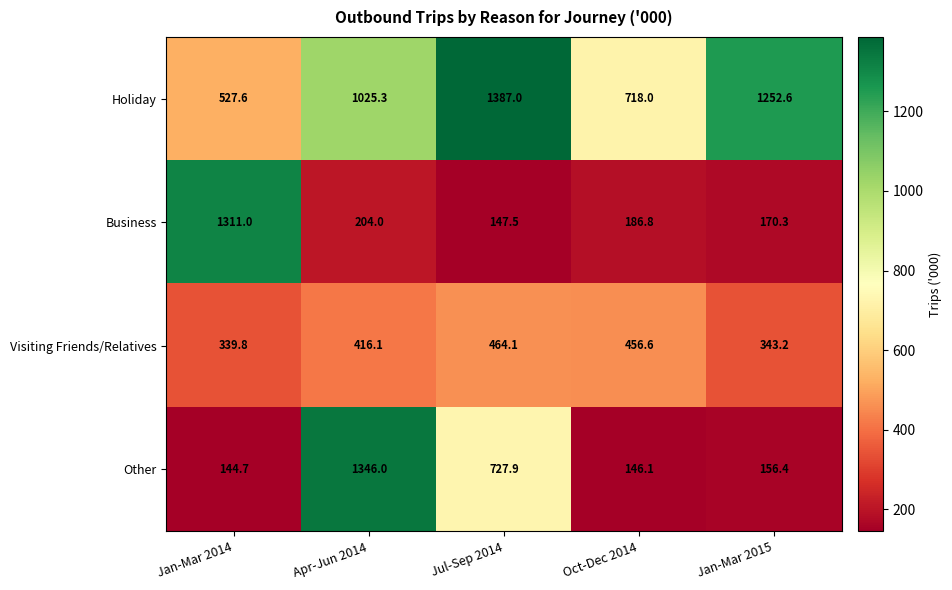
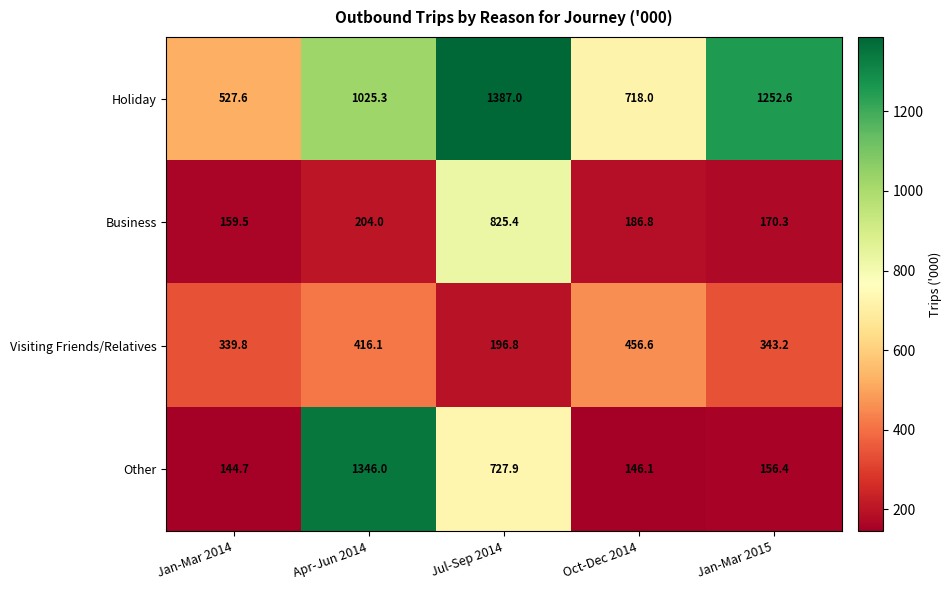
Business, Jan-Mar 2014: 1311.0 -> 159.5
Business, Jul-Sep 2014: 147.5 -> 825.4
Visiting Friends/Relatives, Jul-Sep 2014: 464.1 -> 196.8
